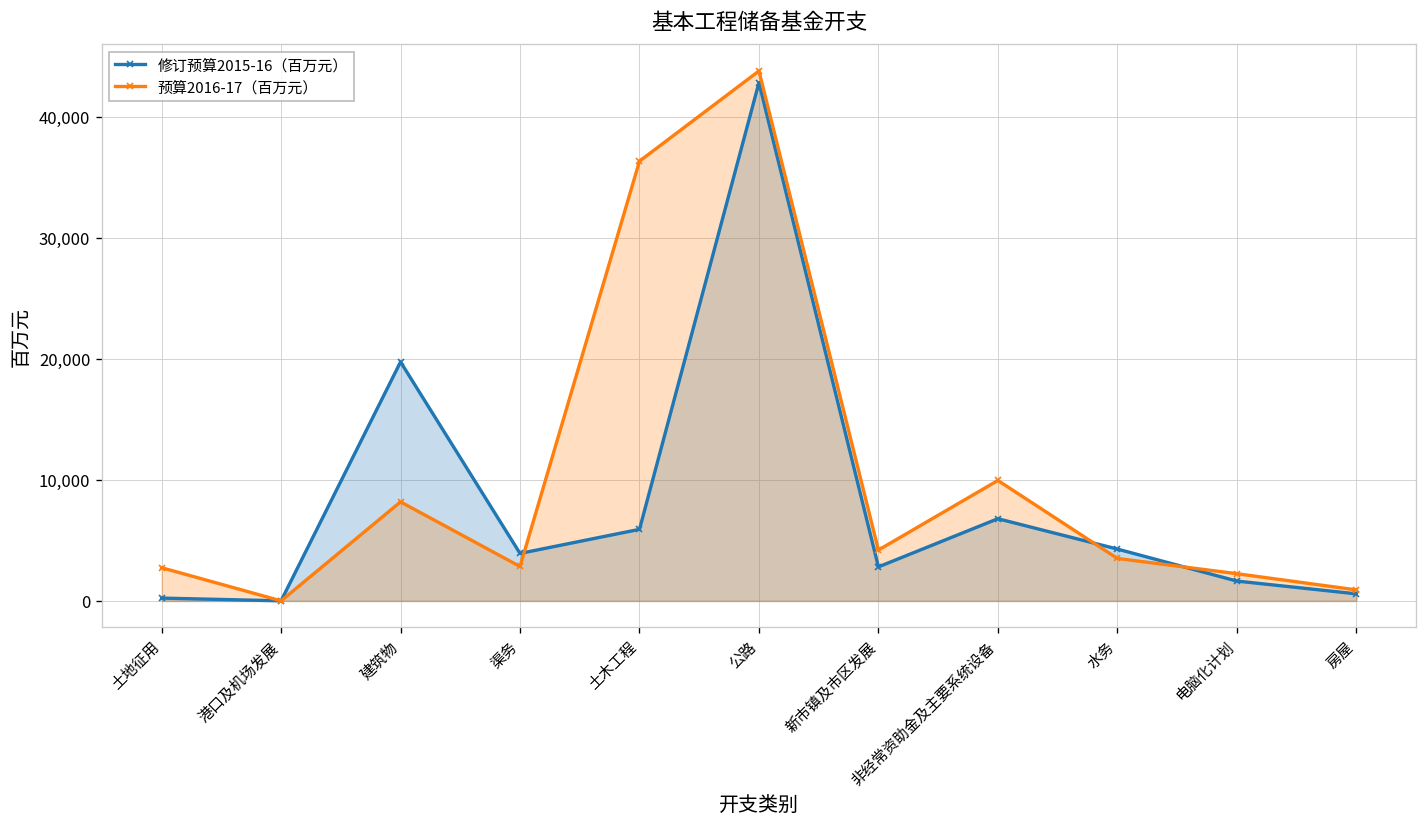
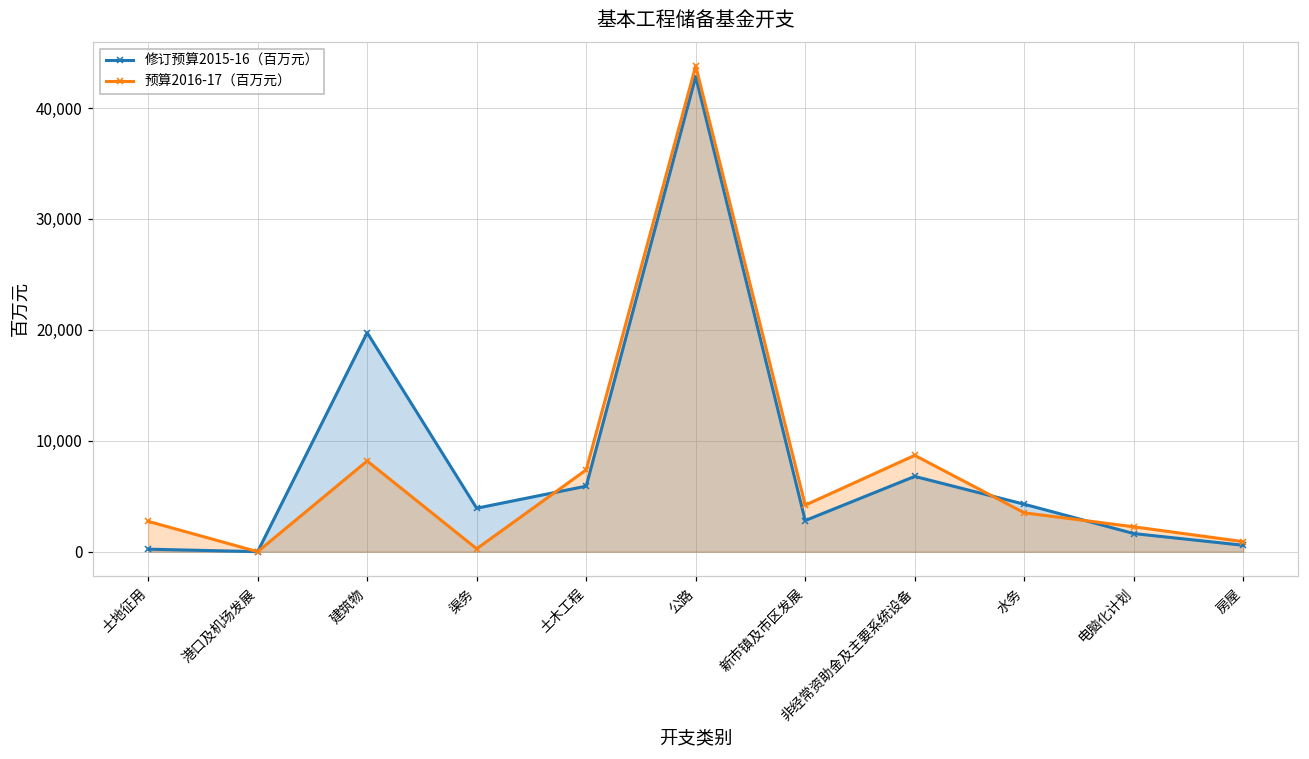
预算2016-17（百万元）, 渠务: 2,800 -> 300
预算2016-17（百万元）, 土木工程: 36,300 -> 7,400
预算2016-17（百万元）, 非经常资助金及主要系统设备: 9,900 -> 8,700
